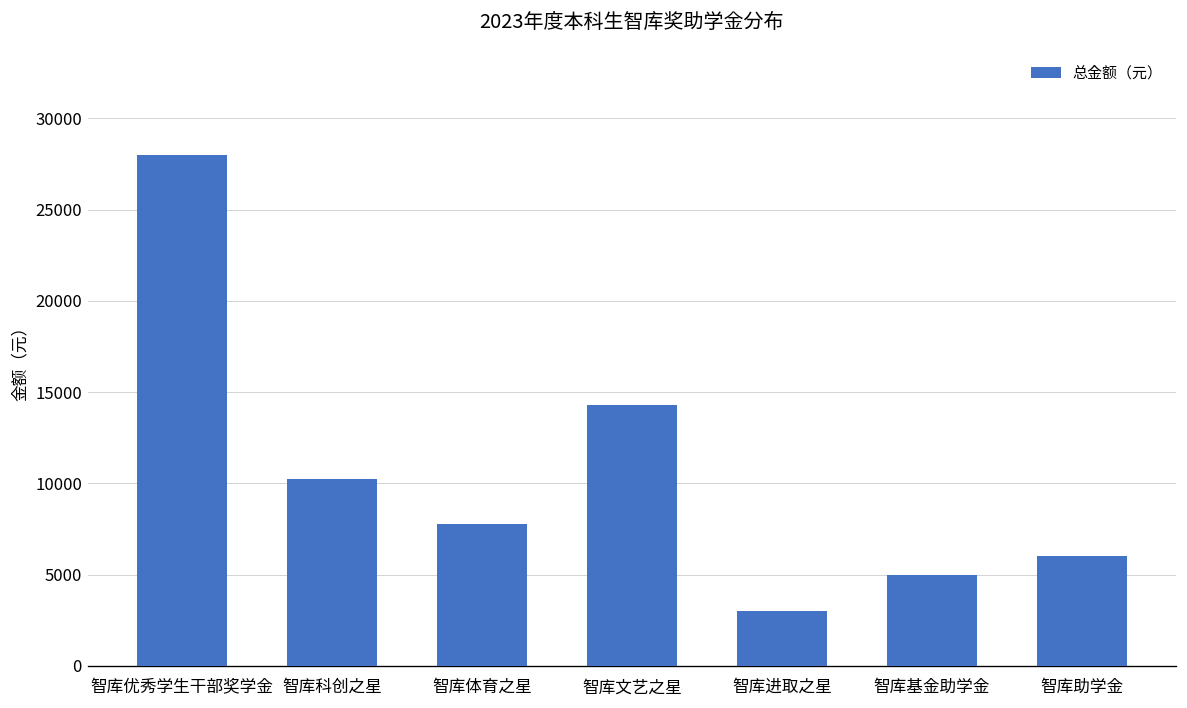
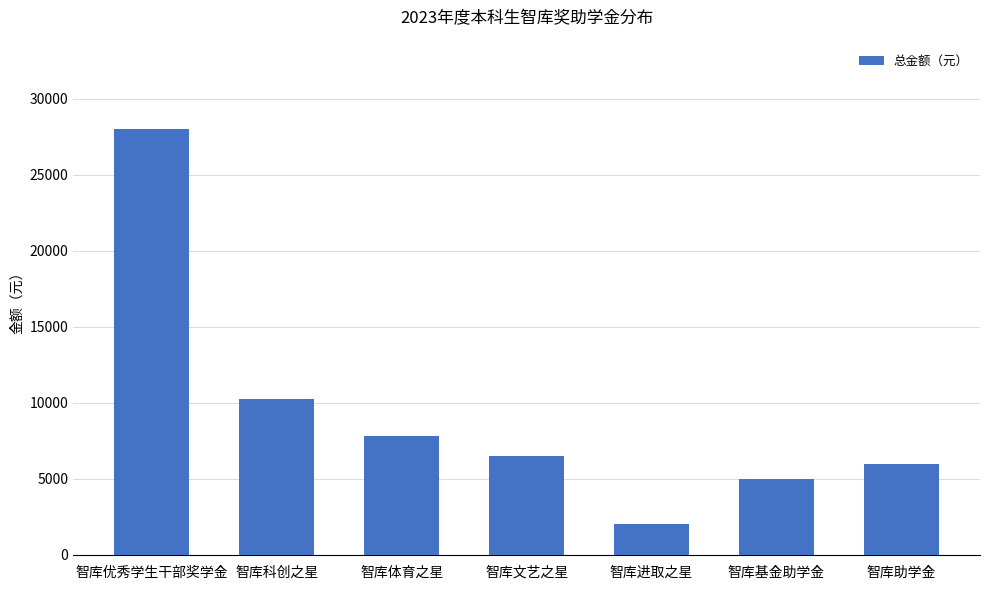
智库文艺之星: 14300 -> 6500
智库进取之星: 3000 -> 2000
